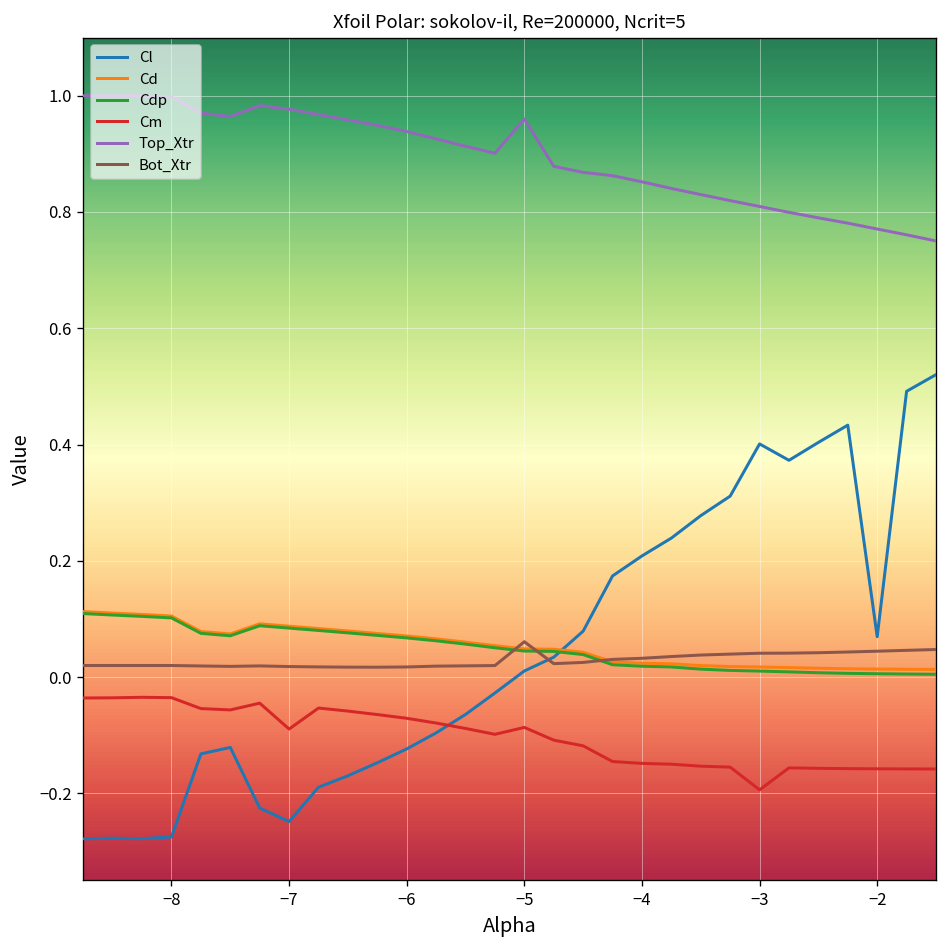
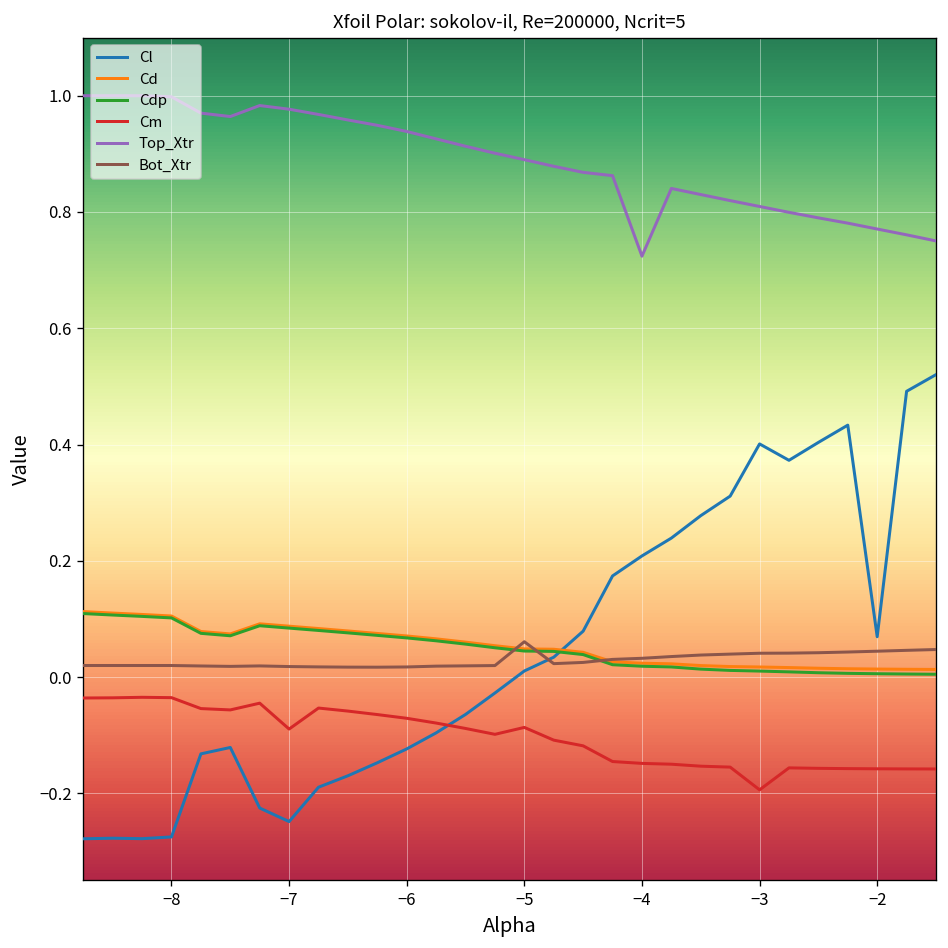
Top_Xtr, −5: 0.96 -> 0.89
Top_Xtr, −4: 0.85 -> 0.72
